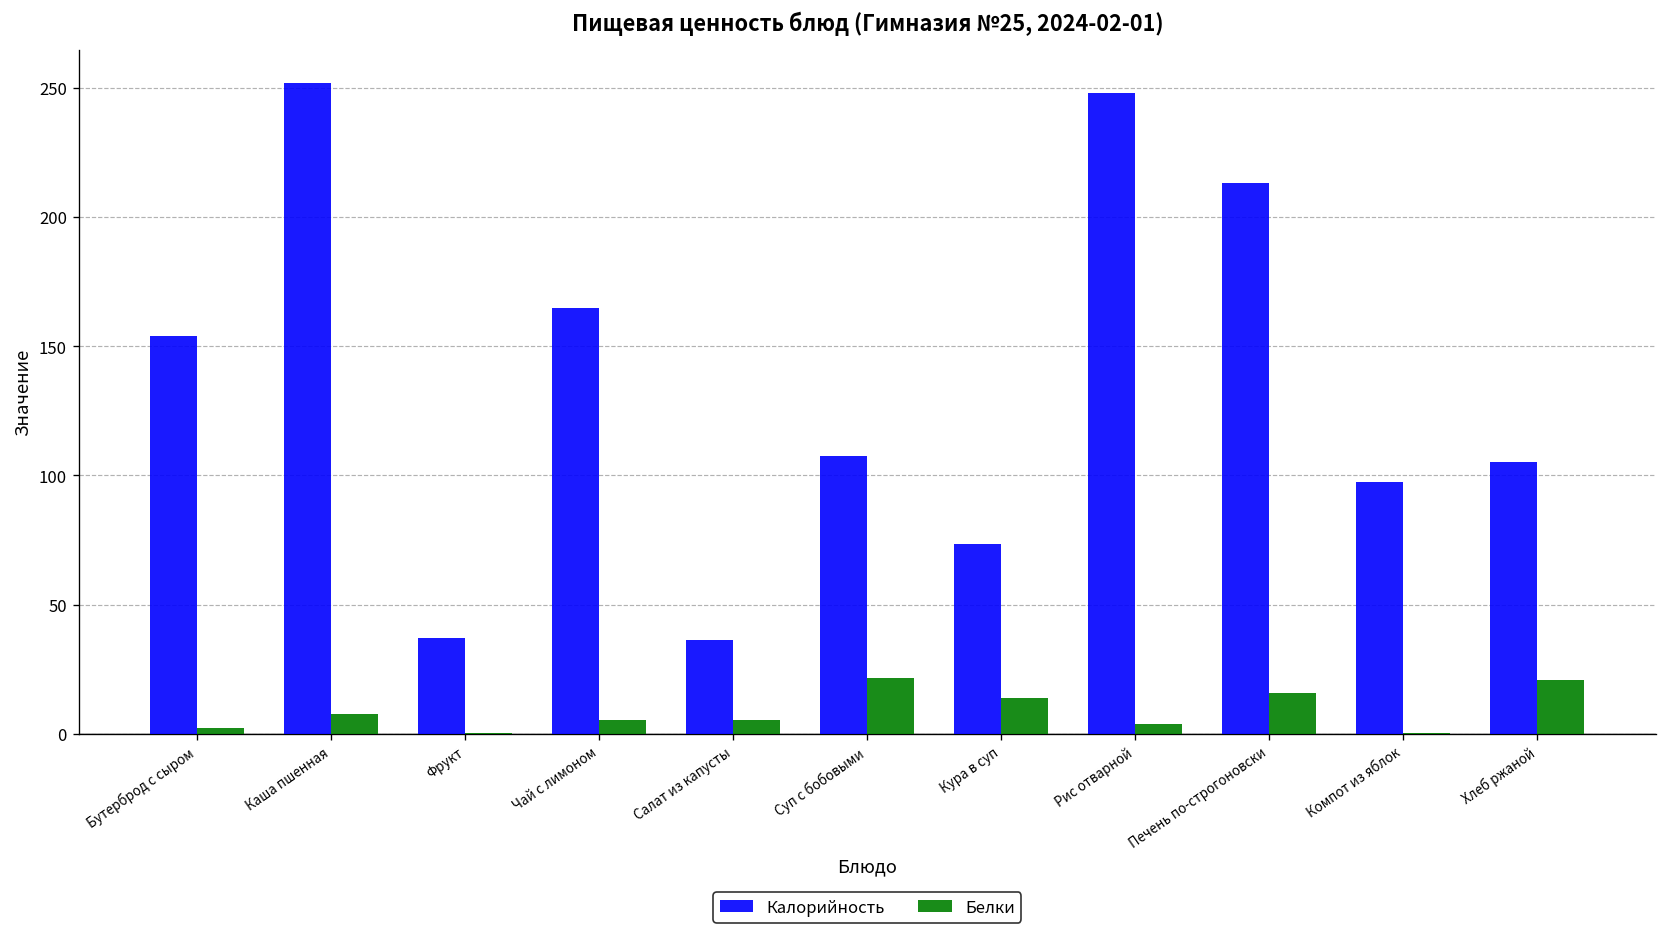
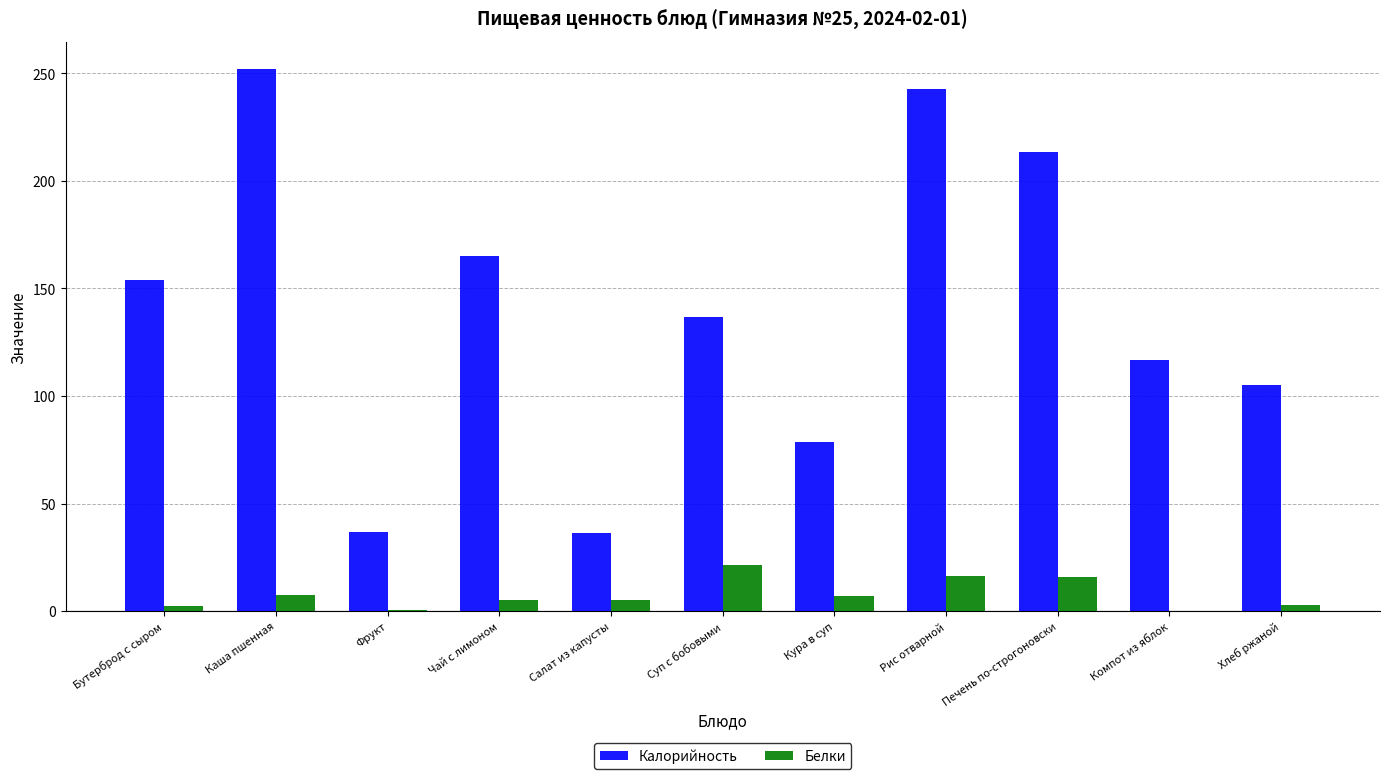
Калорийность, Суп с бобовыми: 107 -> 137
Калорийность, Кура в суп: 74 -> 79
Белки, Кура в суп: 14 -> 7
Калорийность, Рис отварной: 248 -> 243
Белки, Рис отварной: 4 -> 16
Калорийность, Компот из яблок: 98 -> 117
Белки, Хлеб ржаной: 21 -> 3
